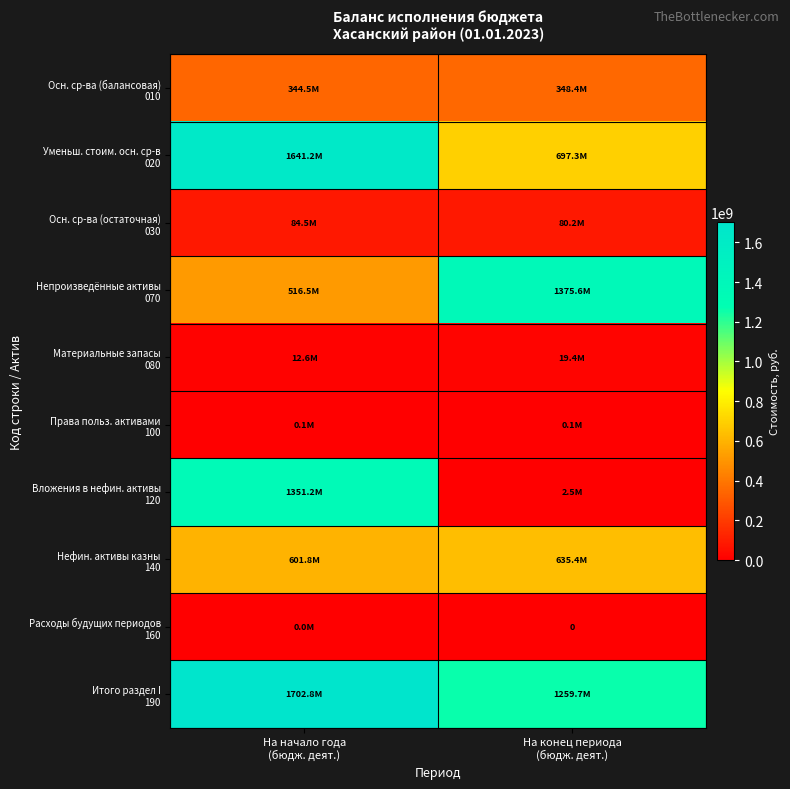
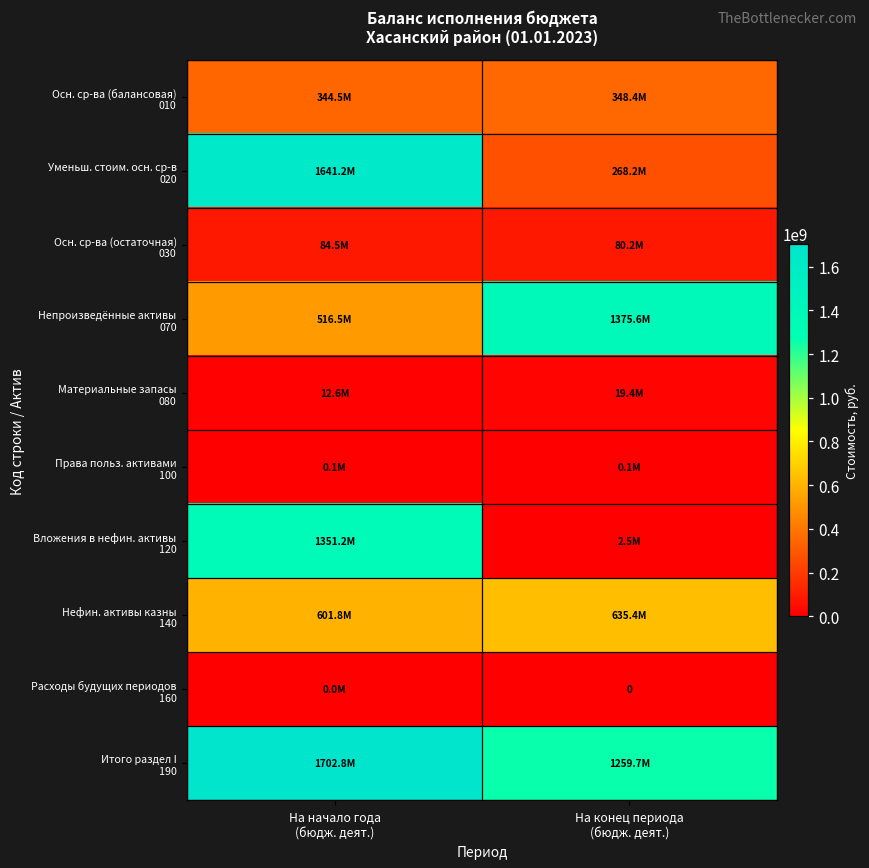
Уменьш. стоим. осн. ср-в 020, На конец периода (бюдж. деят.): 697.3M -> 268.2M
